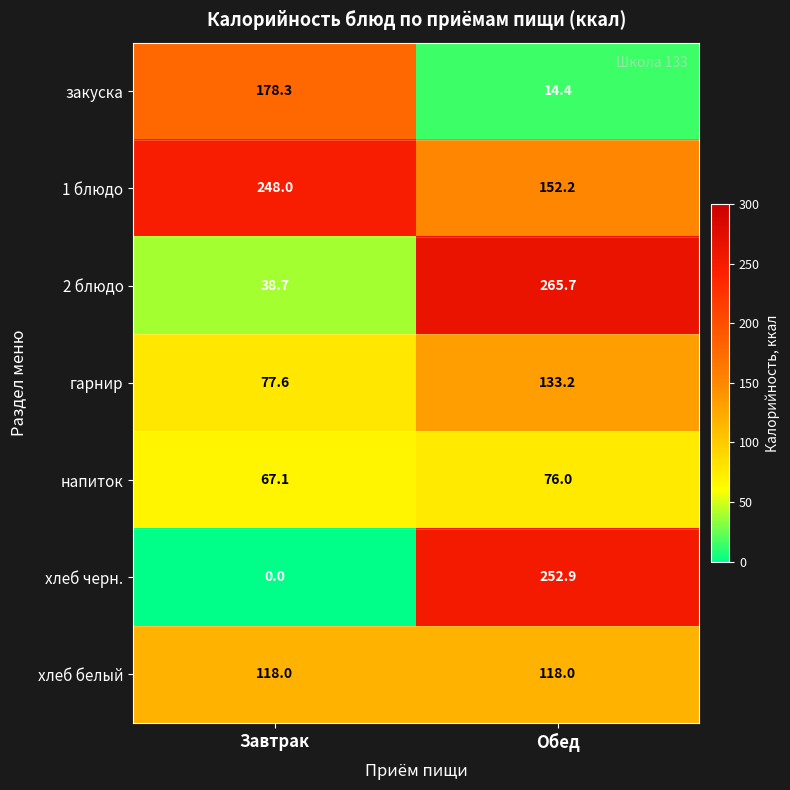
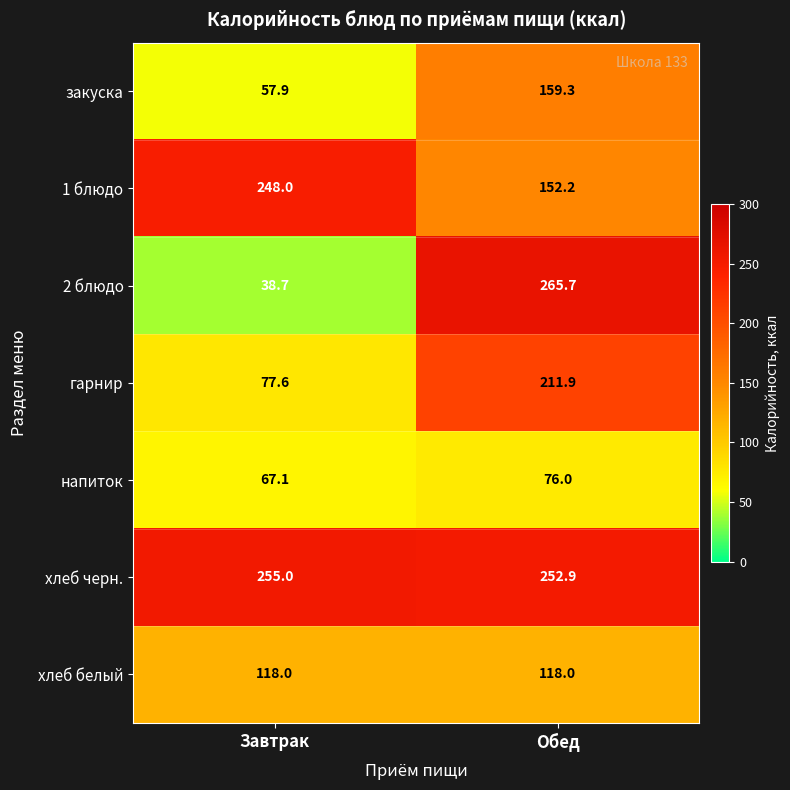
закуска, Завтрак: 178.3 -> 57.9
закуска, Обед: 14.4 -> 159.3
гарнир, Обед: 133.2 -> 211.9
хлеб черн., Завтрак: 0.0 -> 255.0
